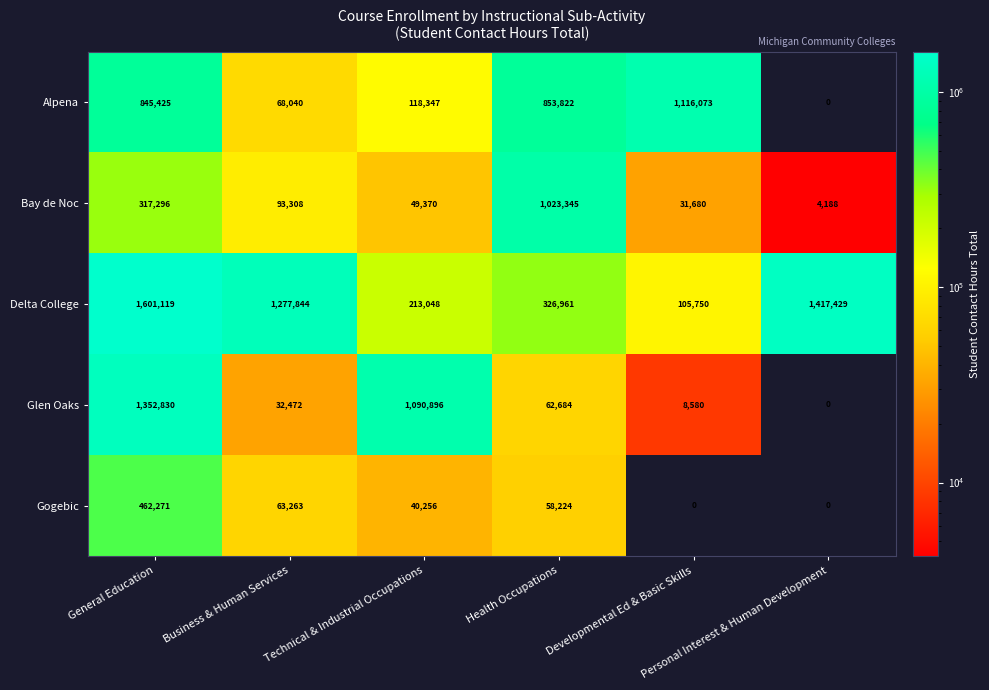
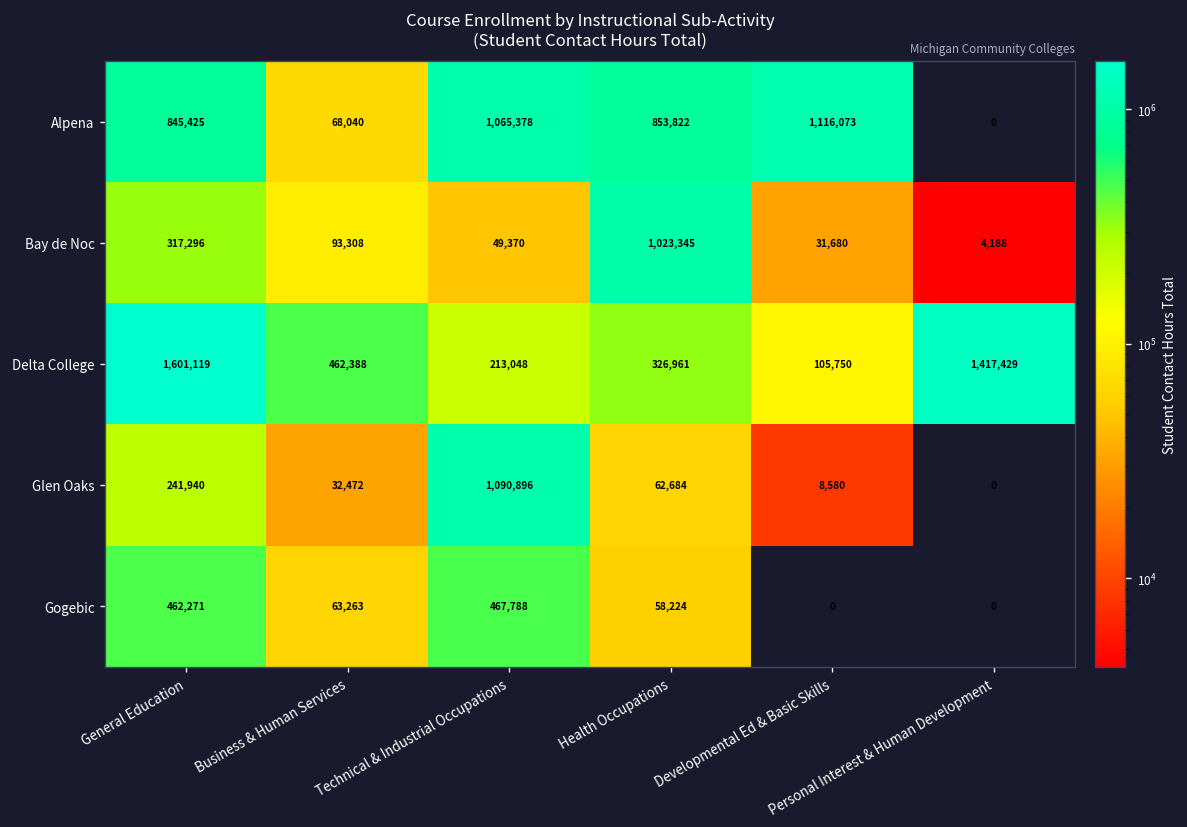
Alpena, Technical & Industrial Occupations: 118,347 -> 1,065,378
Delta College, Business & Human Services: 1,277,844 -> 462,388
Glen Oaks, General Education: 1,352,830 -> 241,940
Gogebic, Technical & Industrial Occupations: 40,256 -> 467,788
